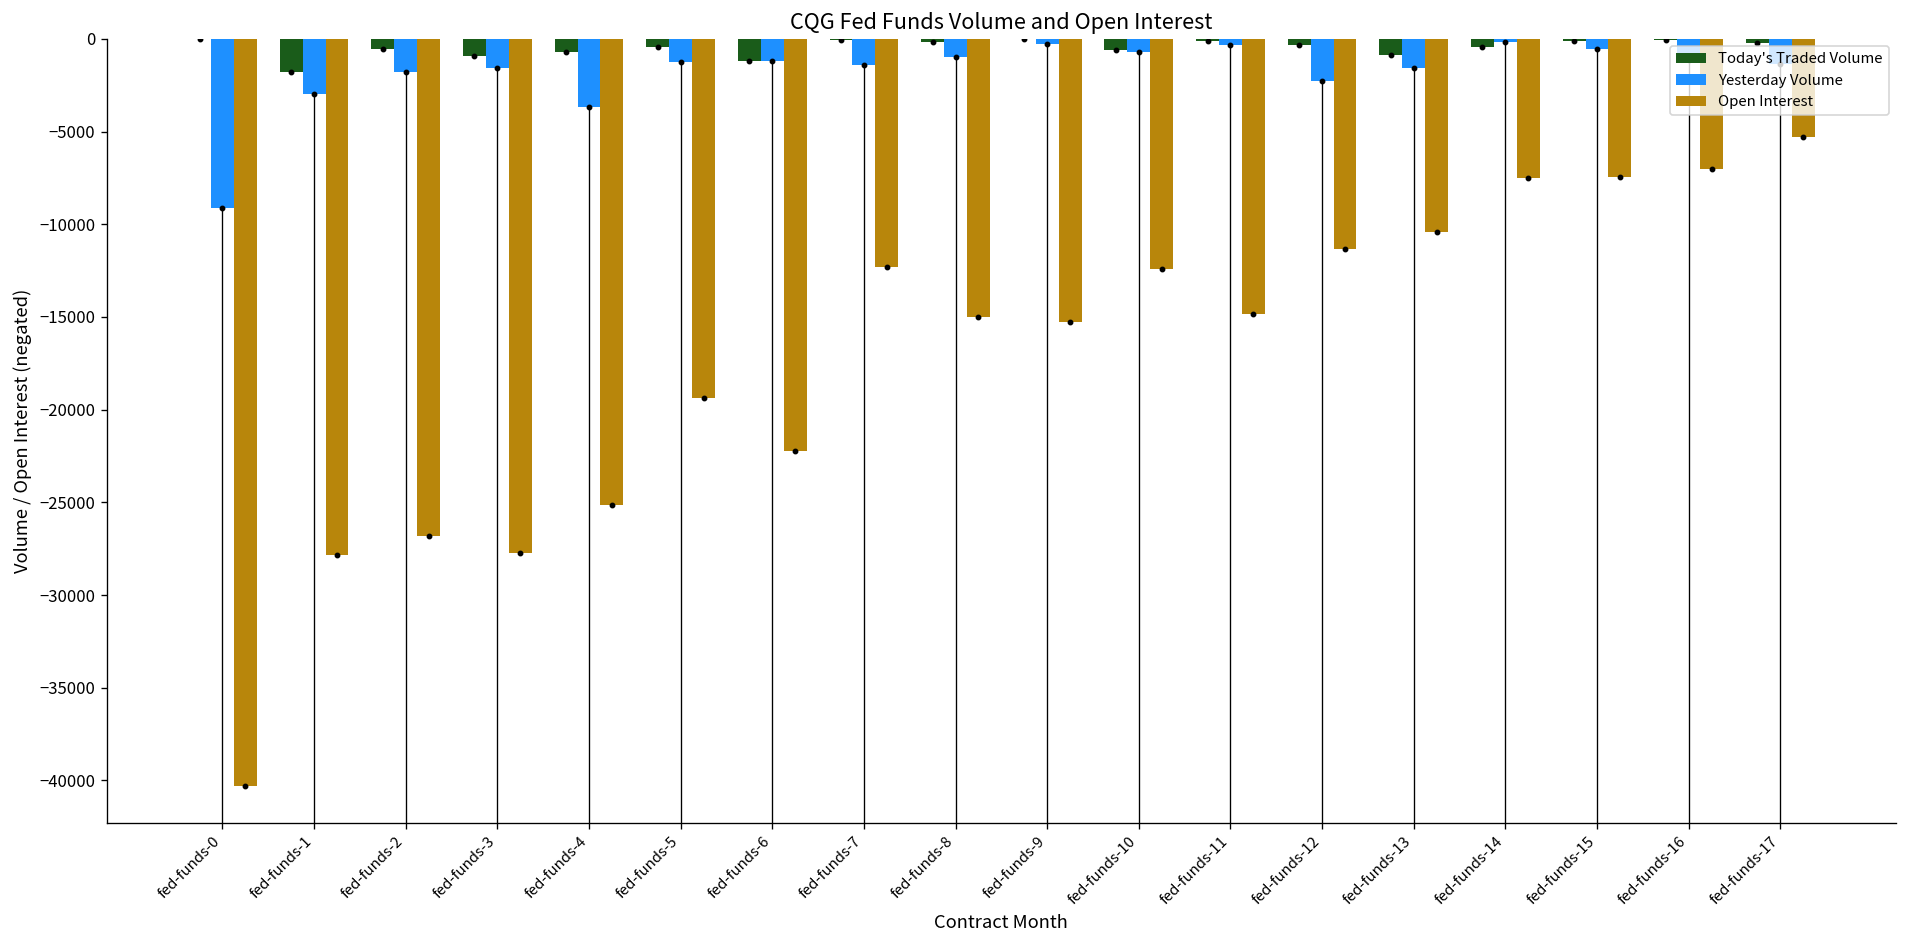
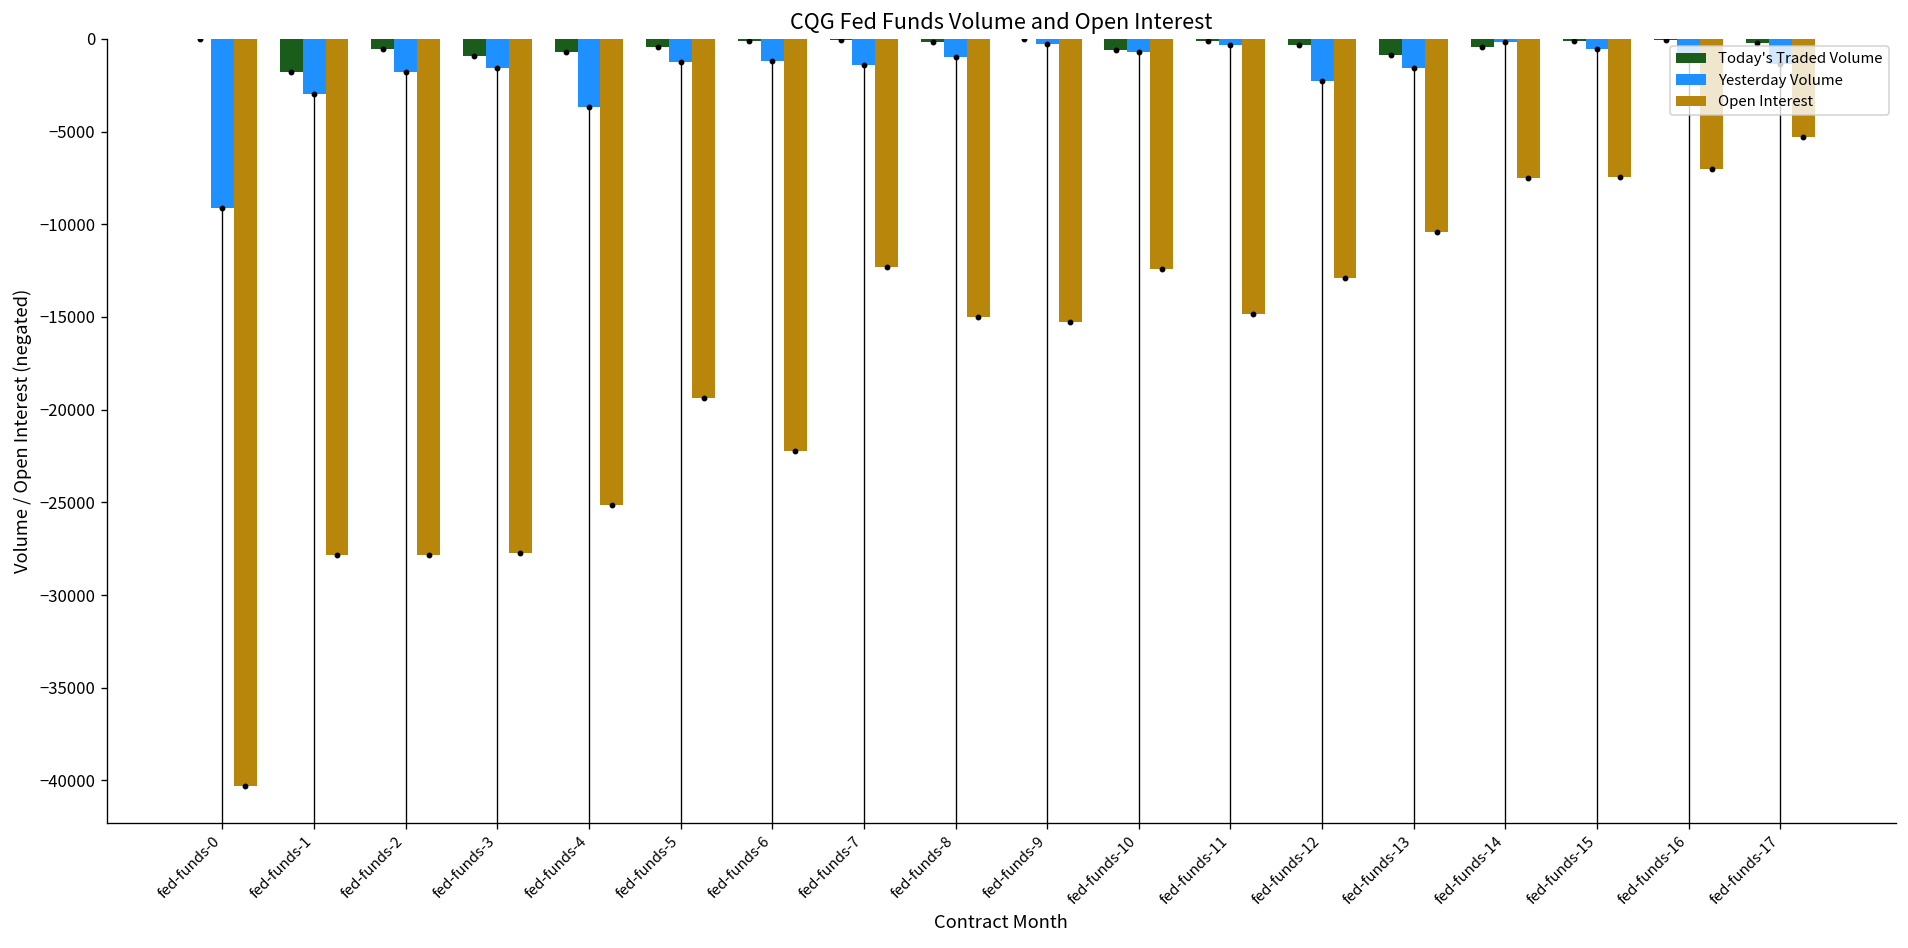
Open Interest, fed-funds-2: -26800 -> -27800
Today's Traded Volume, fed-funds-6: -1200 -> -100
Open Interest, fed-funds-12: -11400 -> -12900
